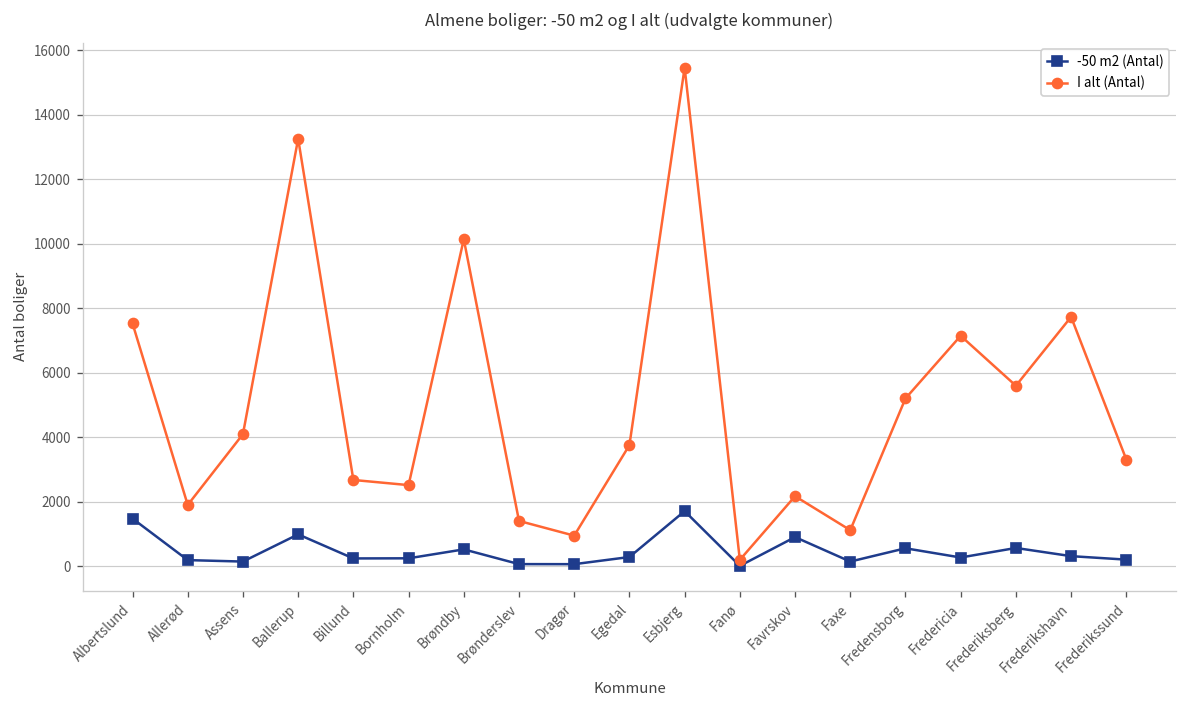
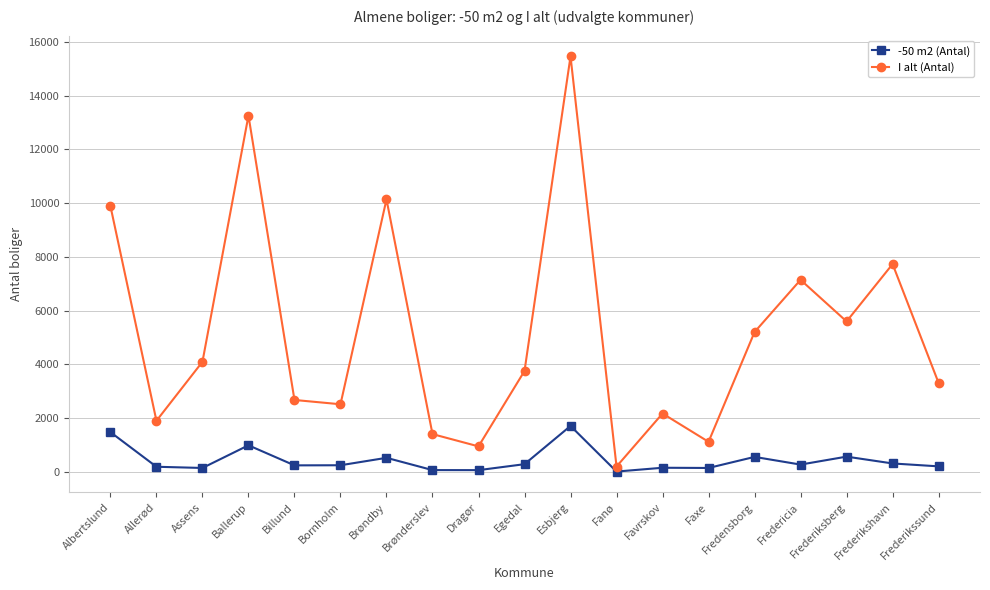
I alt (Antal), Albertslund: 7500 -> 9900
-50 m2 (Antal), Favrskov: 900 -> 100
